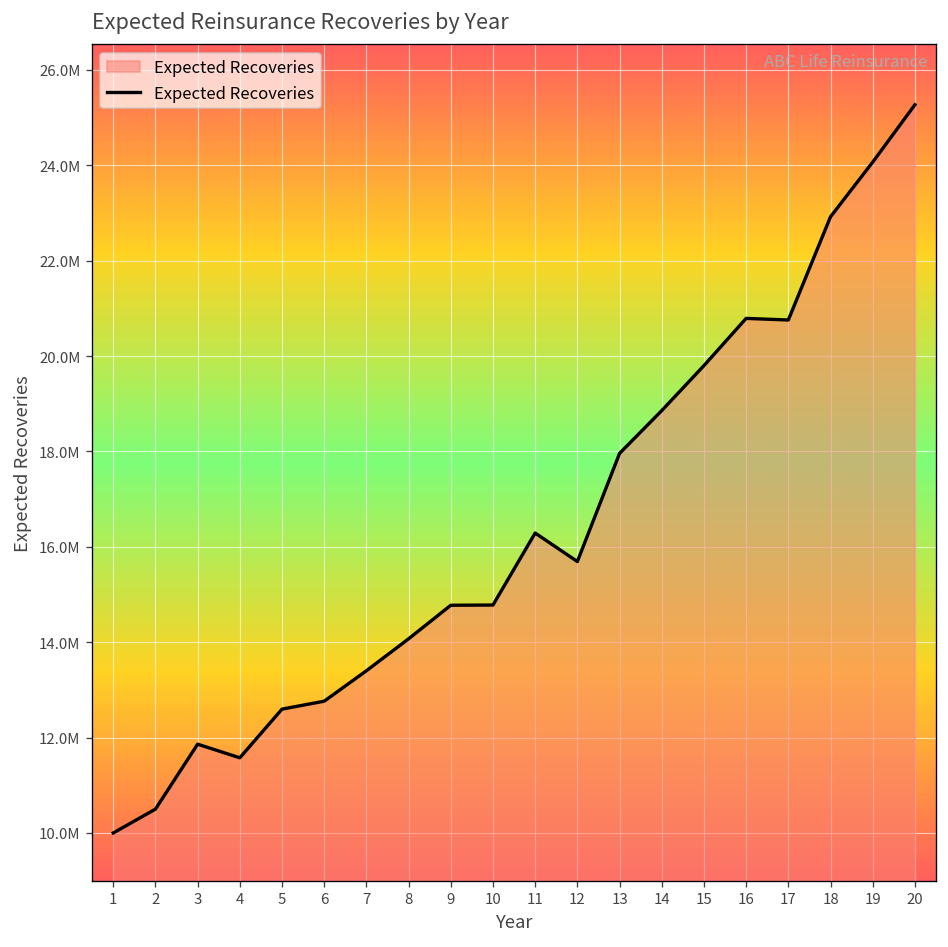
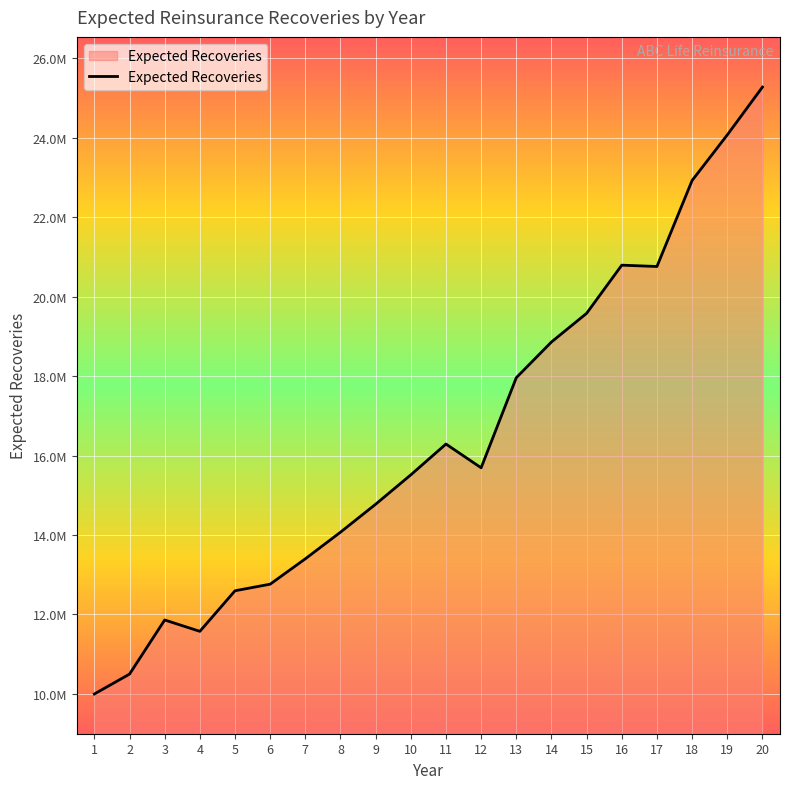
10: 14800000 -> 15500000
15: 19800000 -> 19600000
